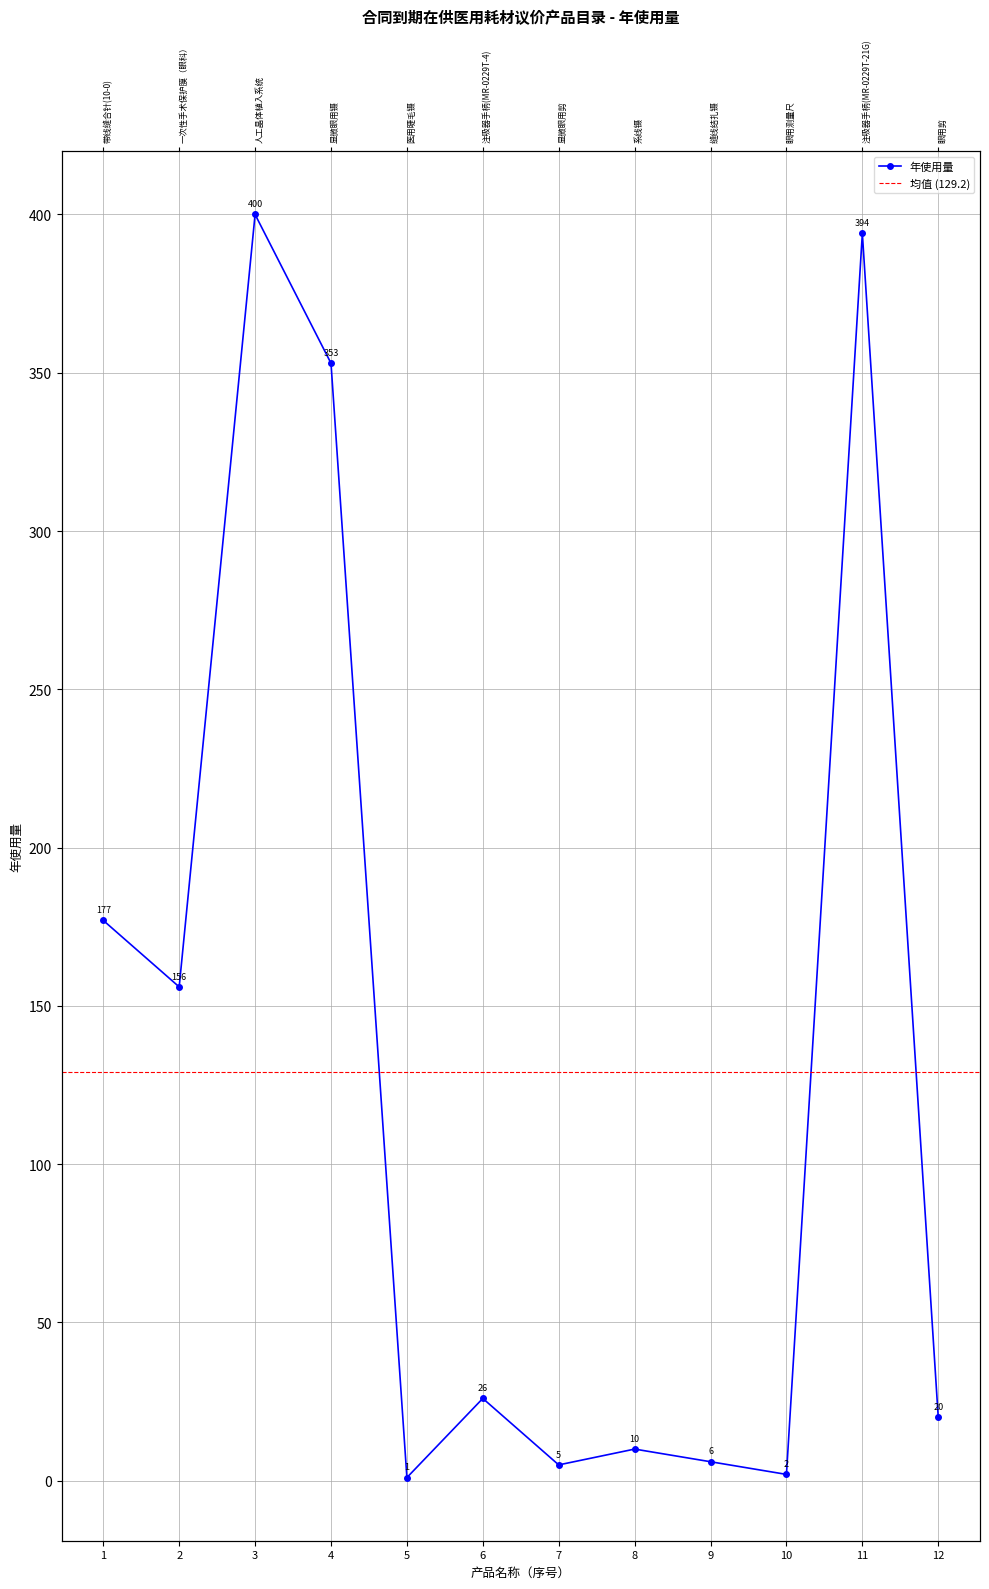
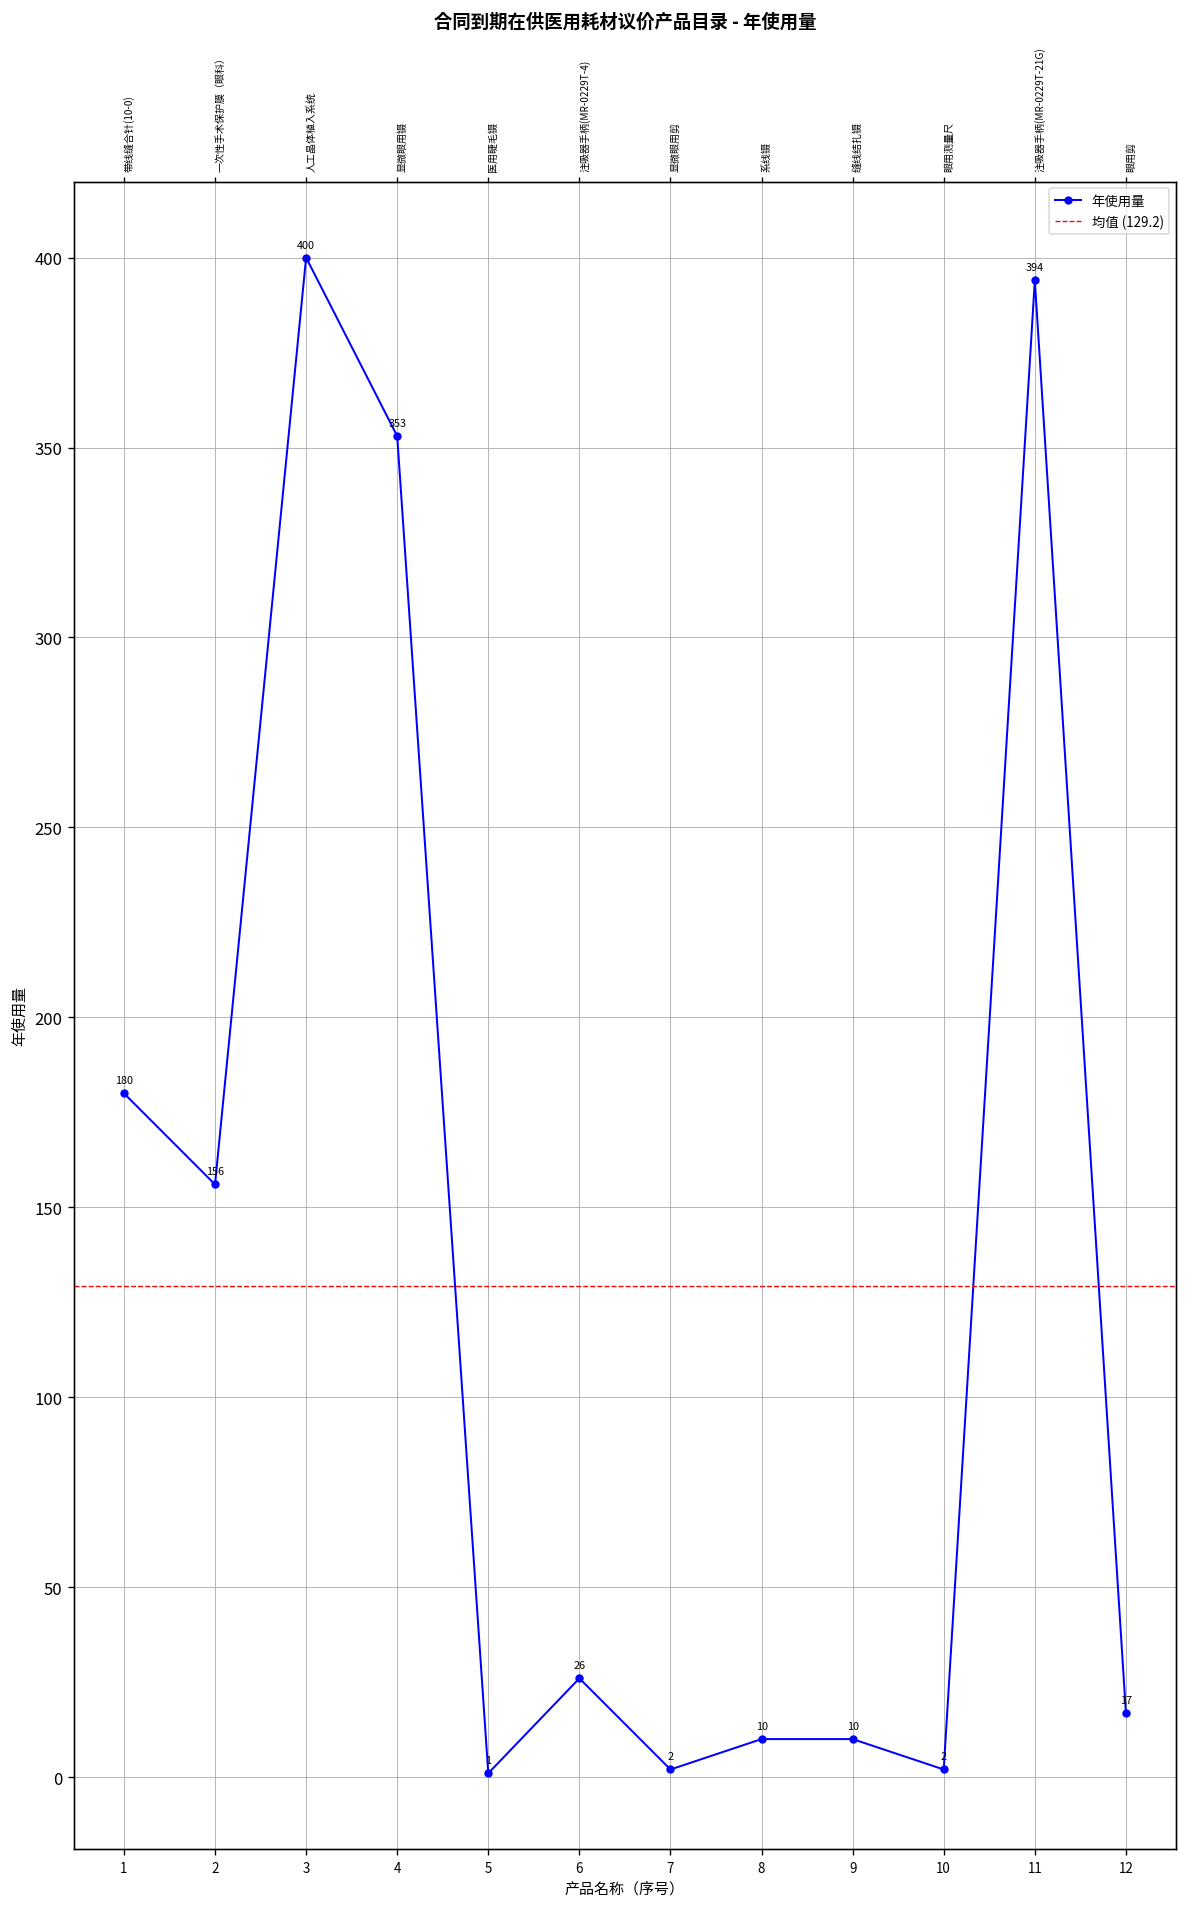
1: 177 -> 180
7: 5 -> 2
9: 6 -> 10
12: 20 -> 17
